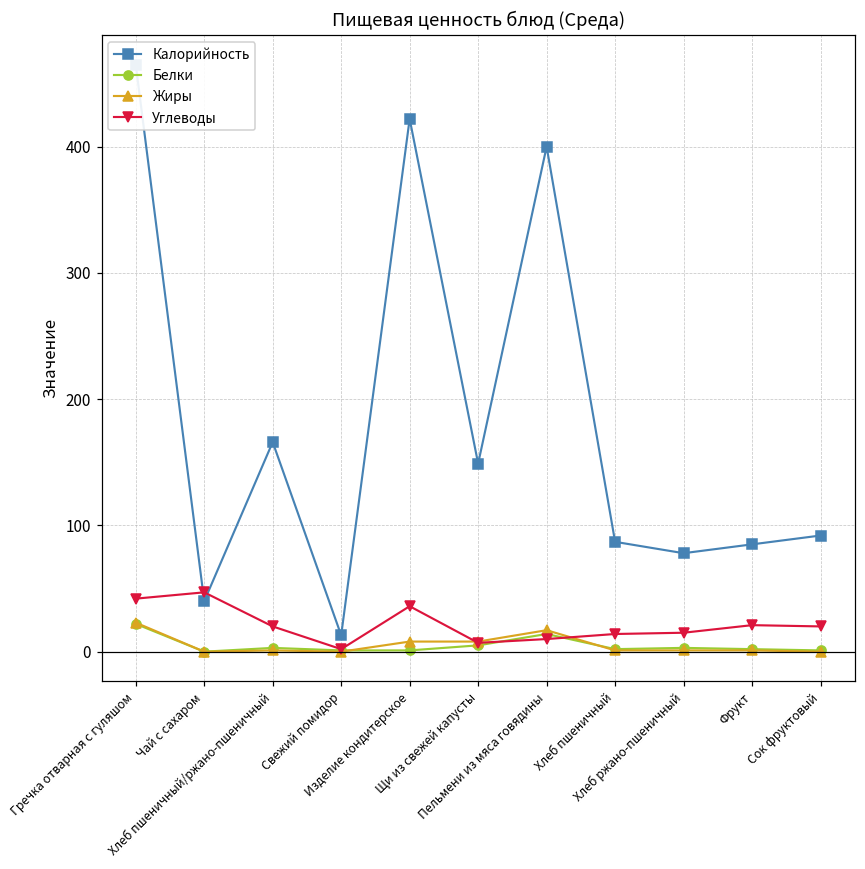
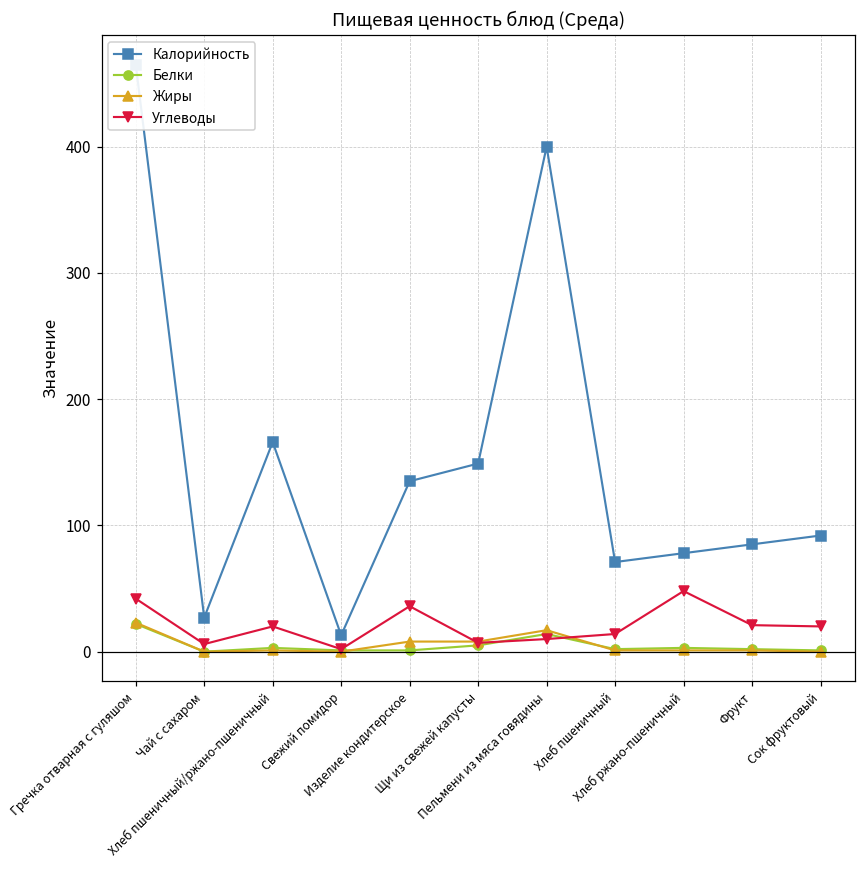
Калорийность, Чай с сахаром: 40 -> 27
Углеводы, Чай с сахаром: 47 -> 6
Калорийность, Изделие кондитерское: 422 -> 135
Калорийность, Хлеб пшеничный: 87 -> 71
Углеводы, Хлеб ржано-пшеничный: 15 -> 48
